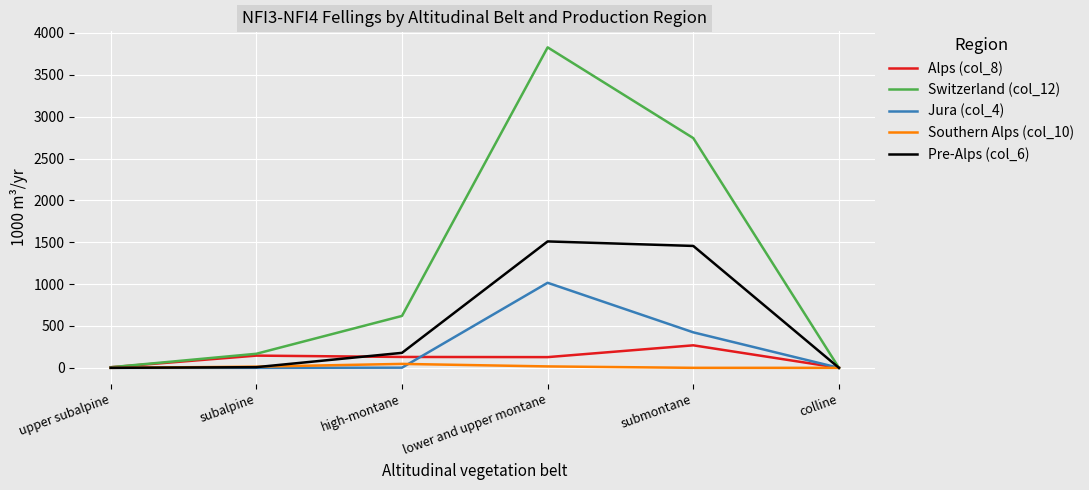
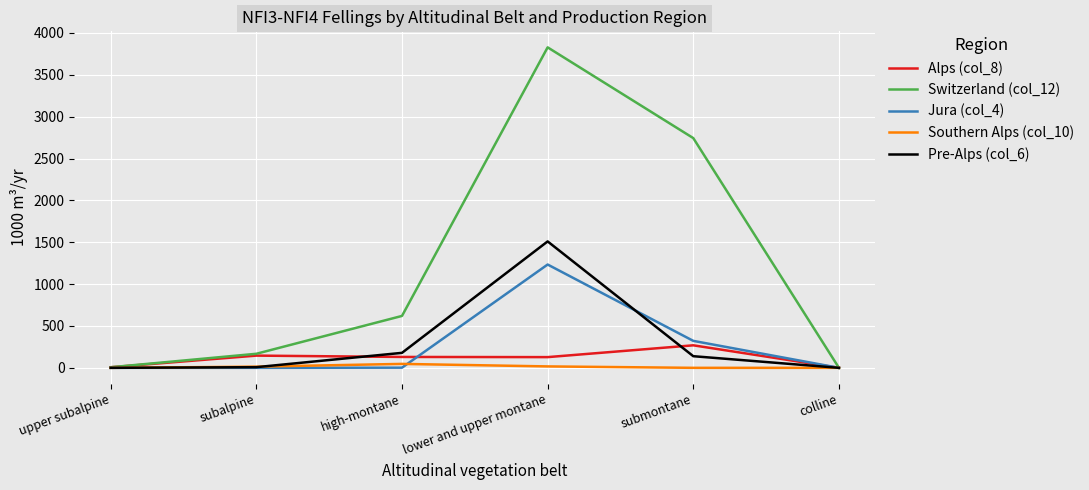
Jura (col_4), lower and upper montane: 1000 -> 1200
Jura (col_4), submontane: 400 -> 300
Pre-Alps (col_6), submontane: 1500 -> 100
